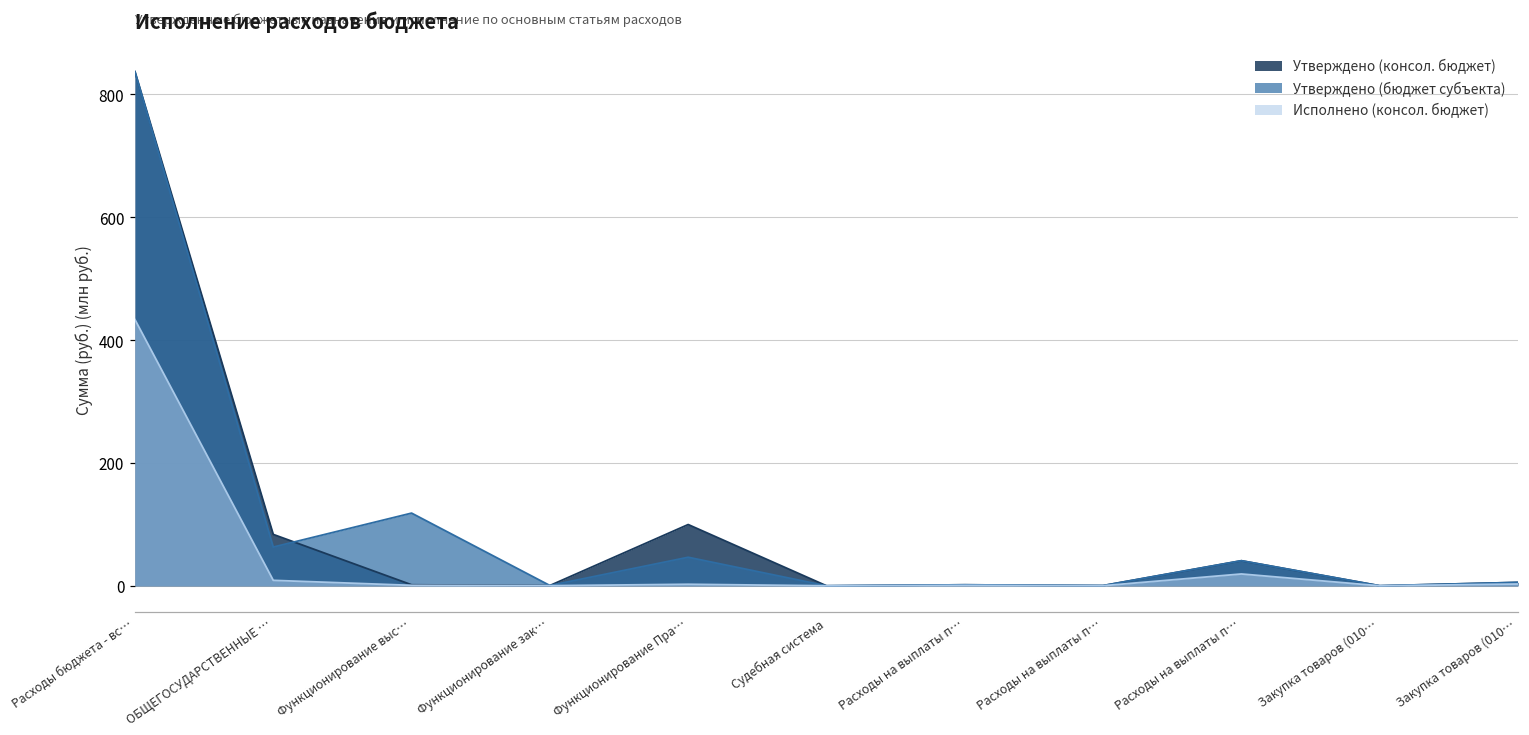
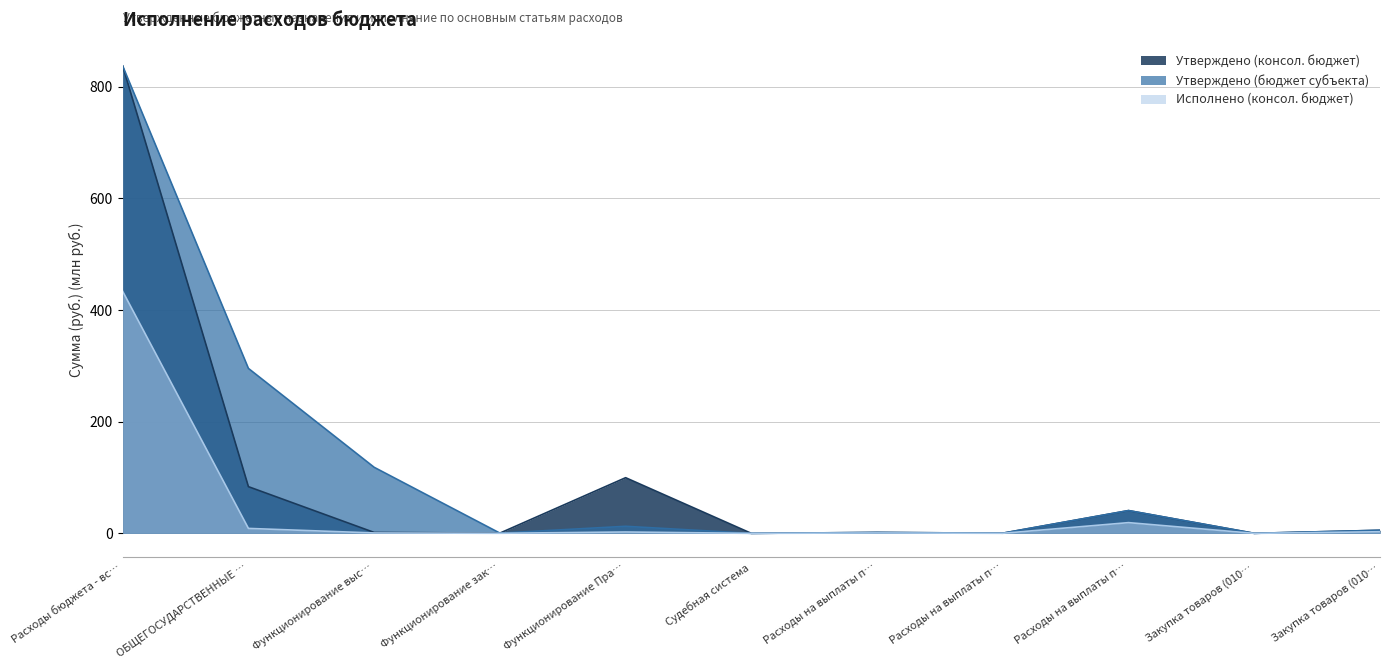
Утверждено (бюджет субъекта), ОБЩЕГОСУДАРСТВЕННЫЕ …: 60 -> 300
Утверждено (бюджет субъекта), Функционирование Пра…: 50 -> 10
